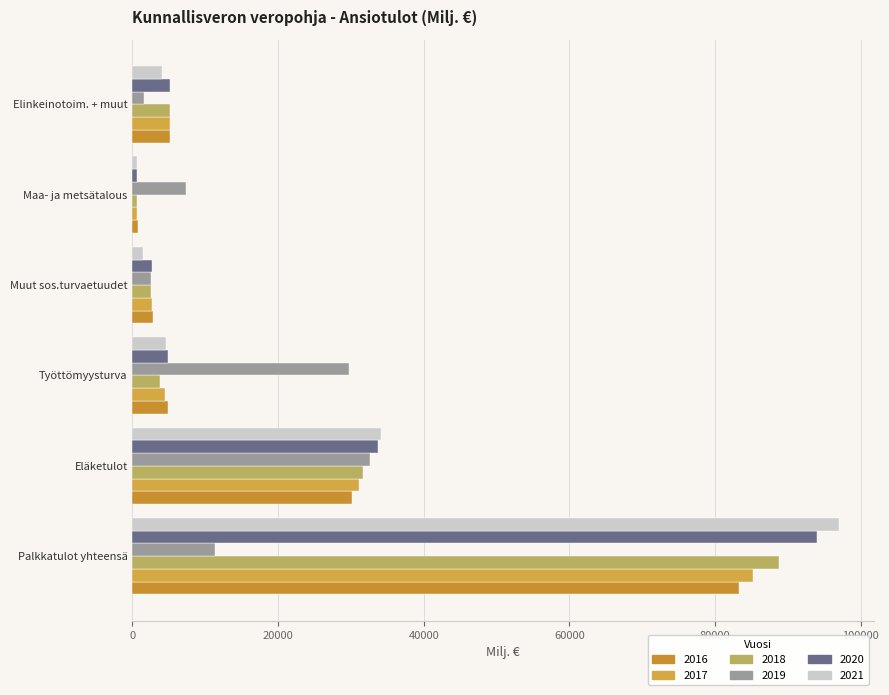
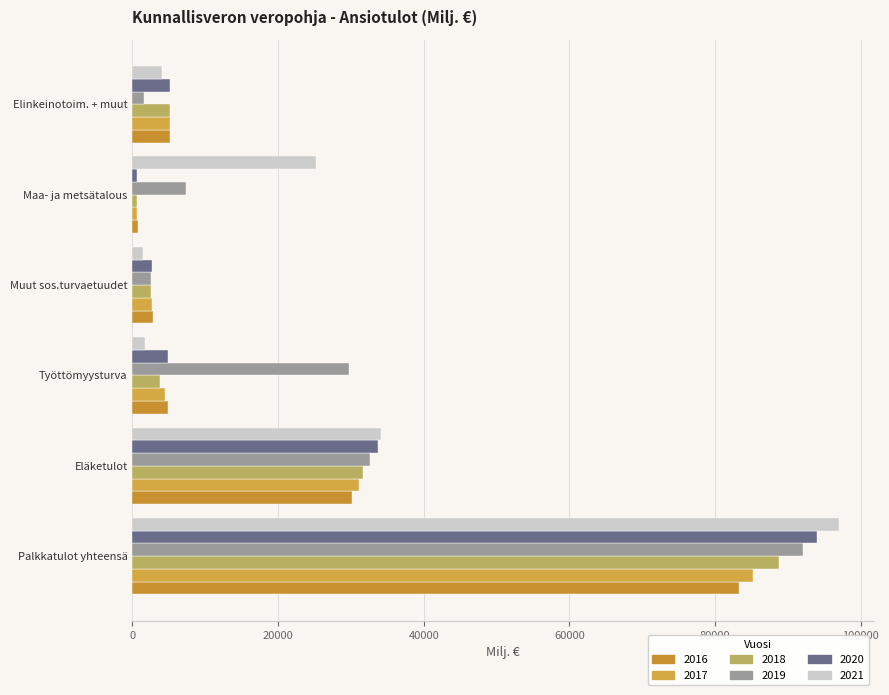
2021, Maa- ja metsätalous: 1000 -> 25000
2021, Työttömyysturva: 5000 -> 2000
2019, Palkkatulot yhteensä: 11000 -> 92000
